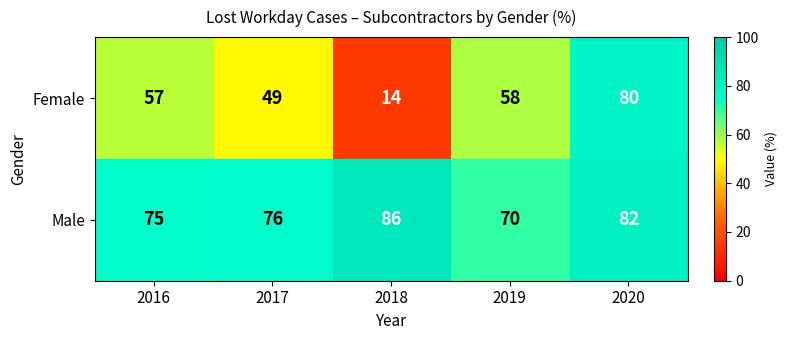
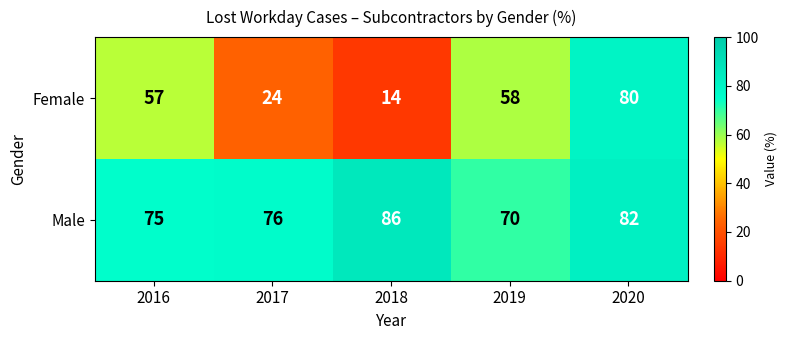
Female, 2017: 49 -> 24
